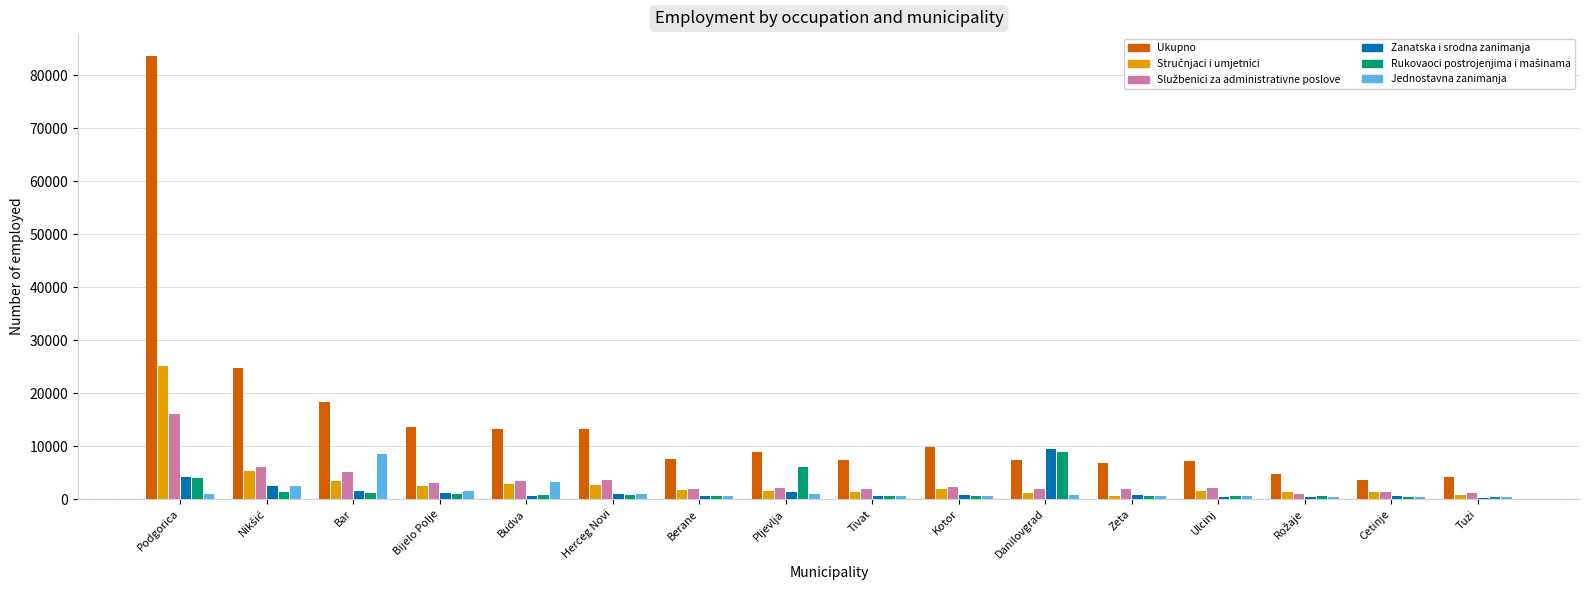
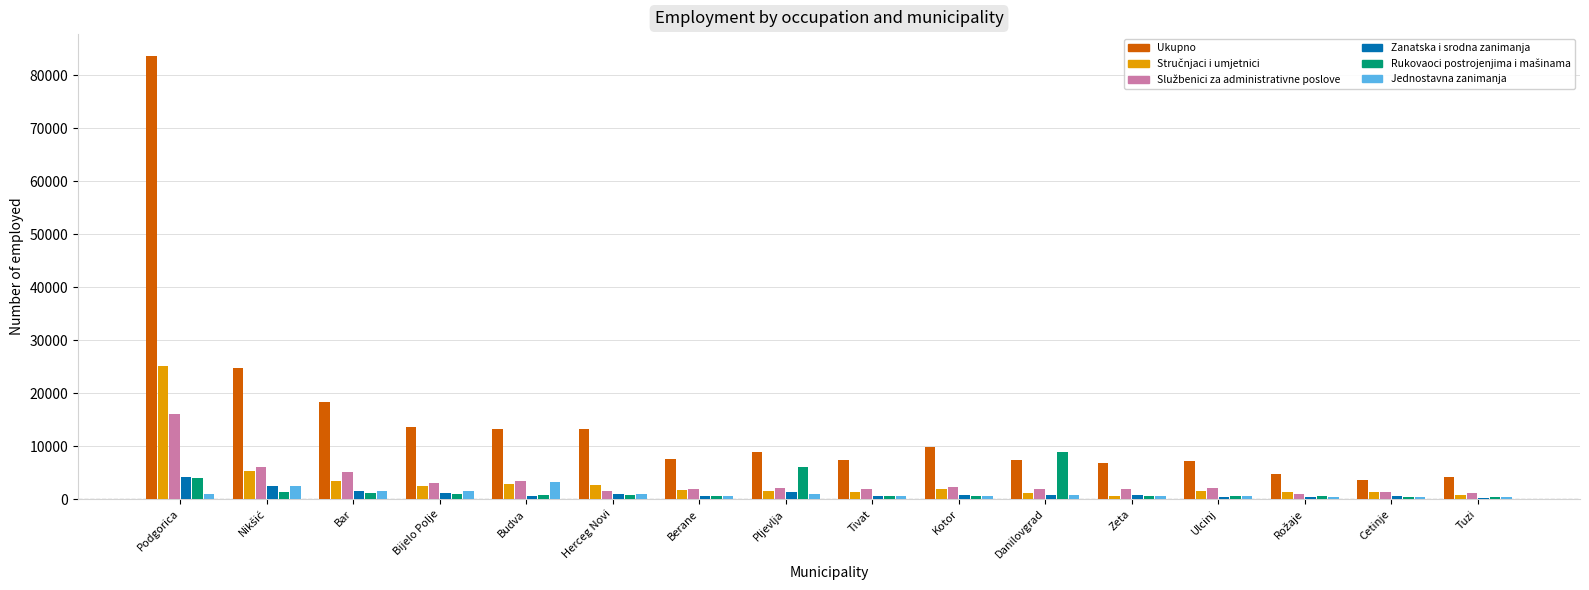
Jednostavna zanimanja, Bar: 9000 -> 1000
Službenici za administrativne poslove, Herceg Novi: 4000 -> 2000
Zanatska i srodna zanimanja, Danilovgrad: 9000 -> 1000
